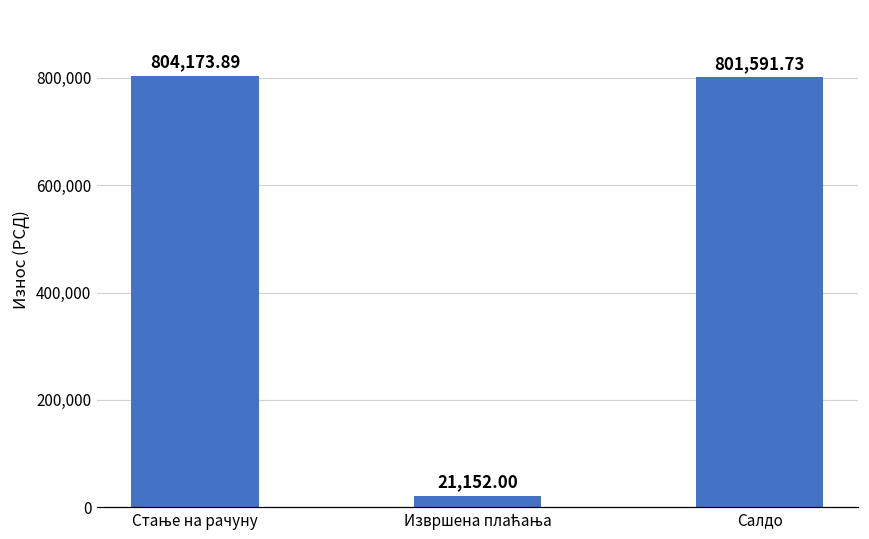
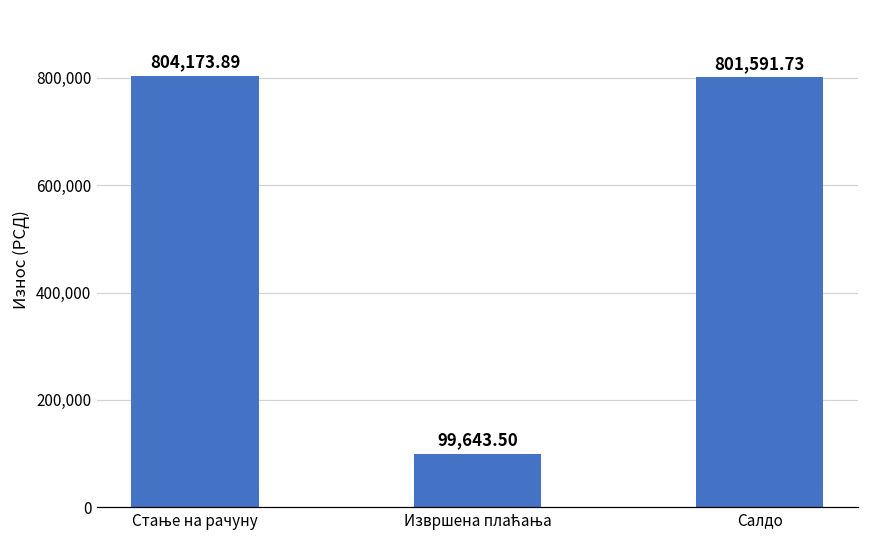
Извршена плаћања: 21,152.00 -> 99,643.50
